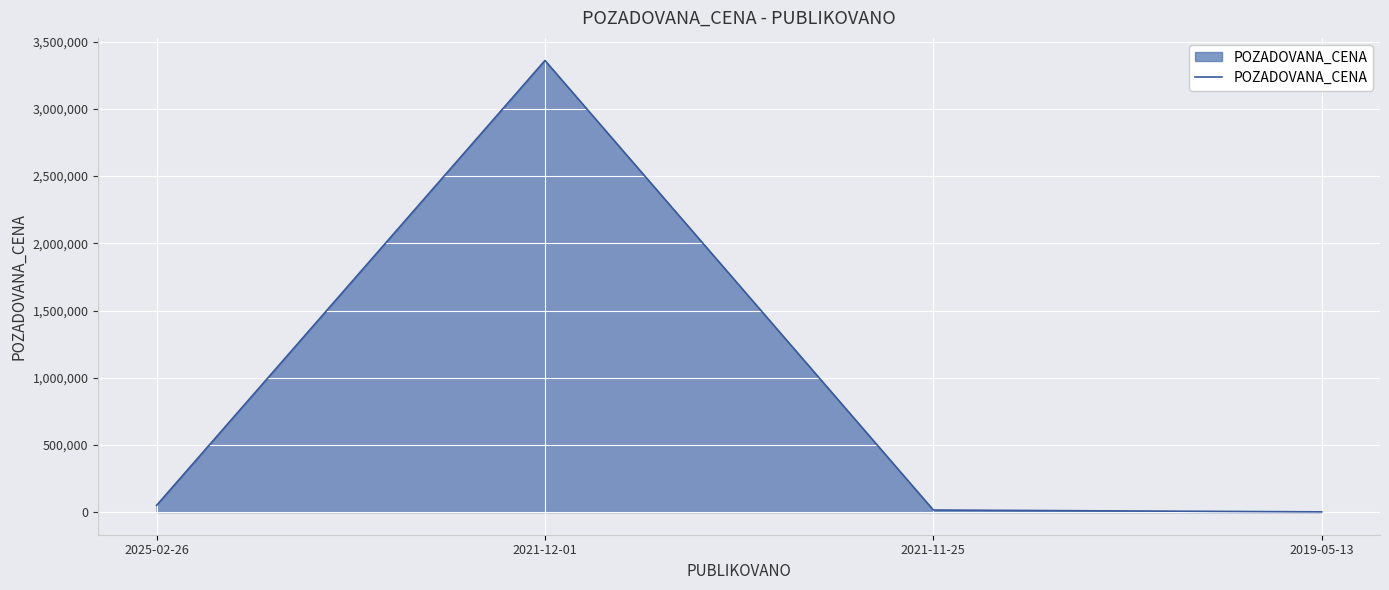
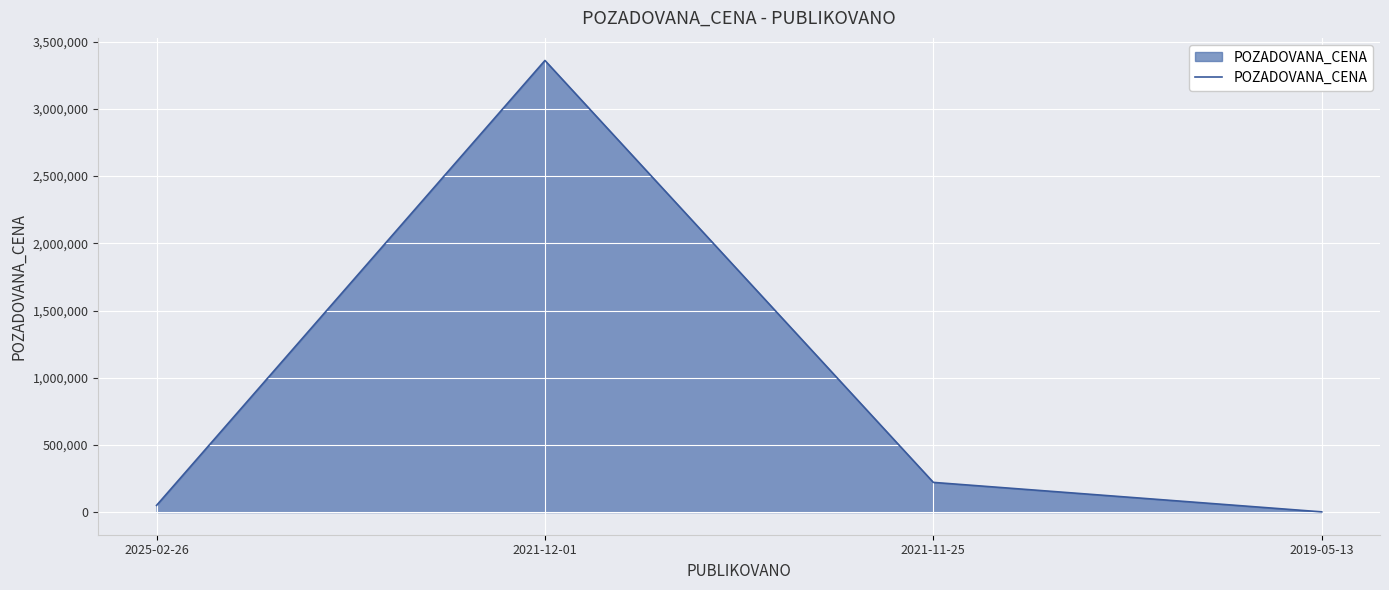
2021-11-25: 20,000 -> 220,000
